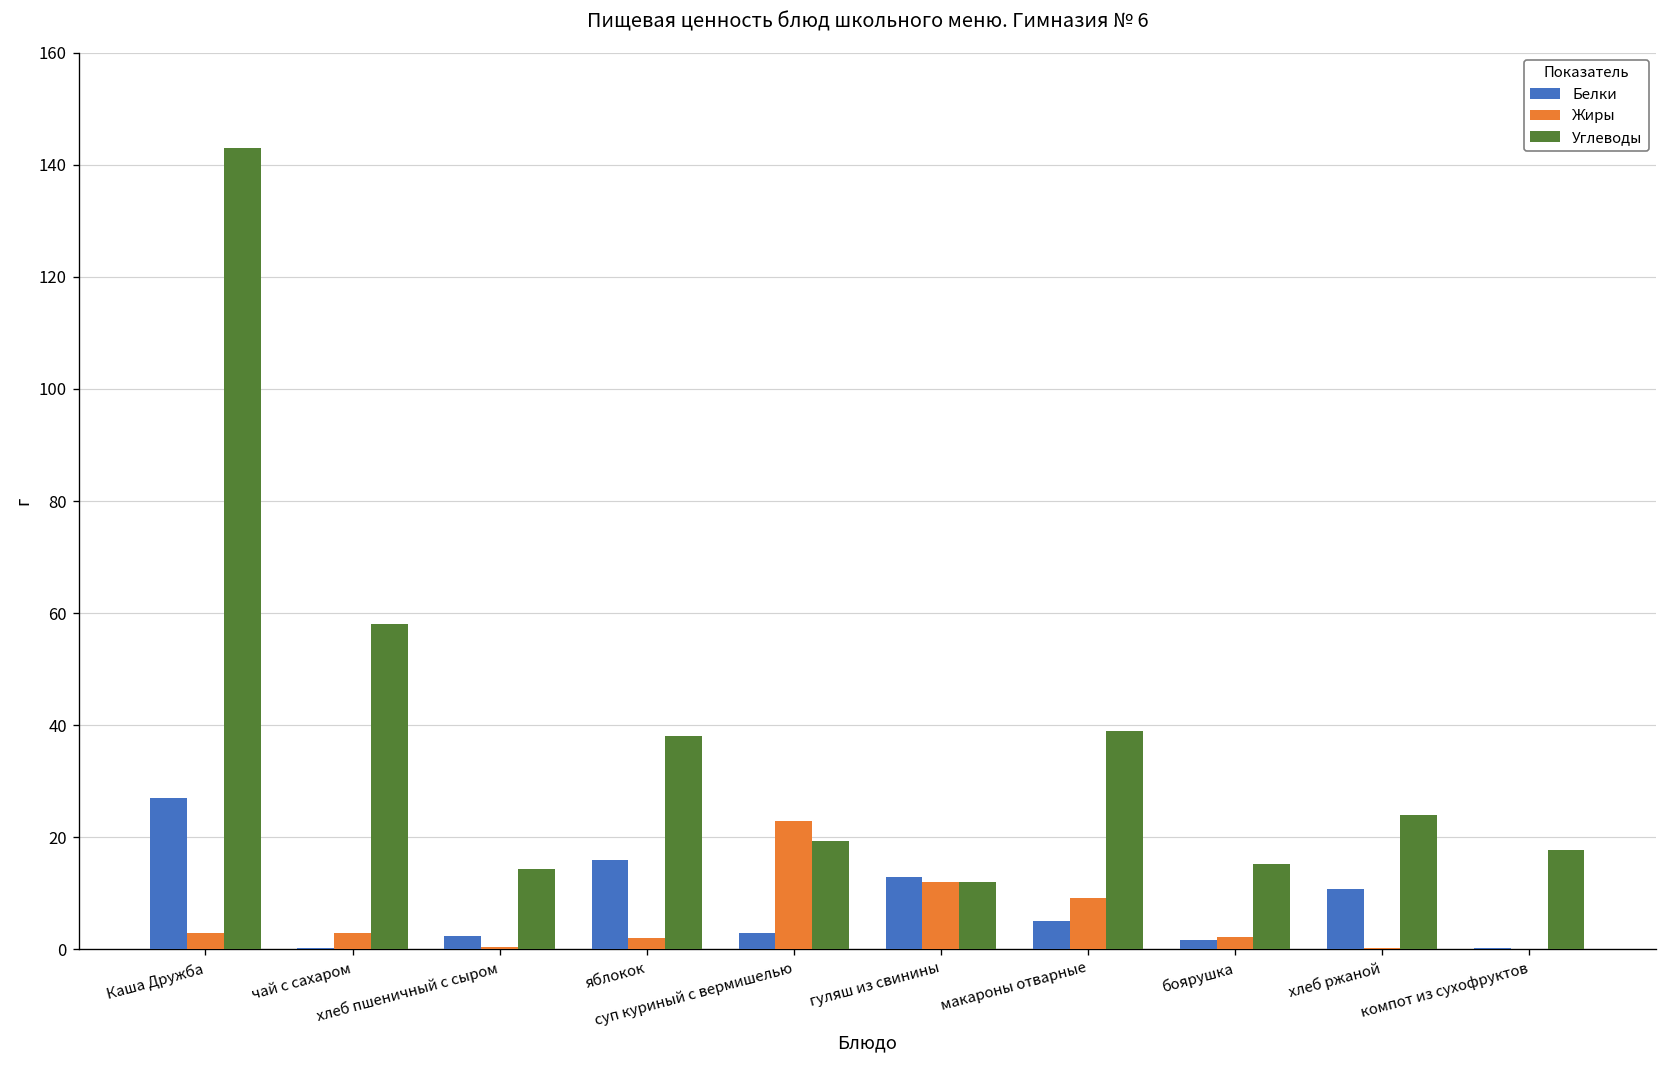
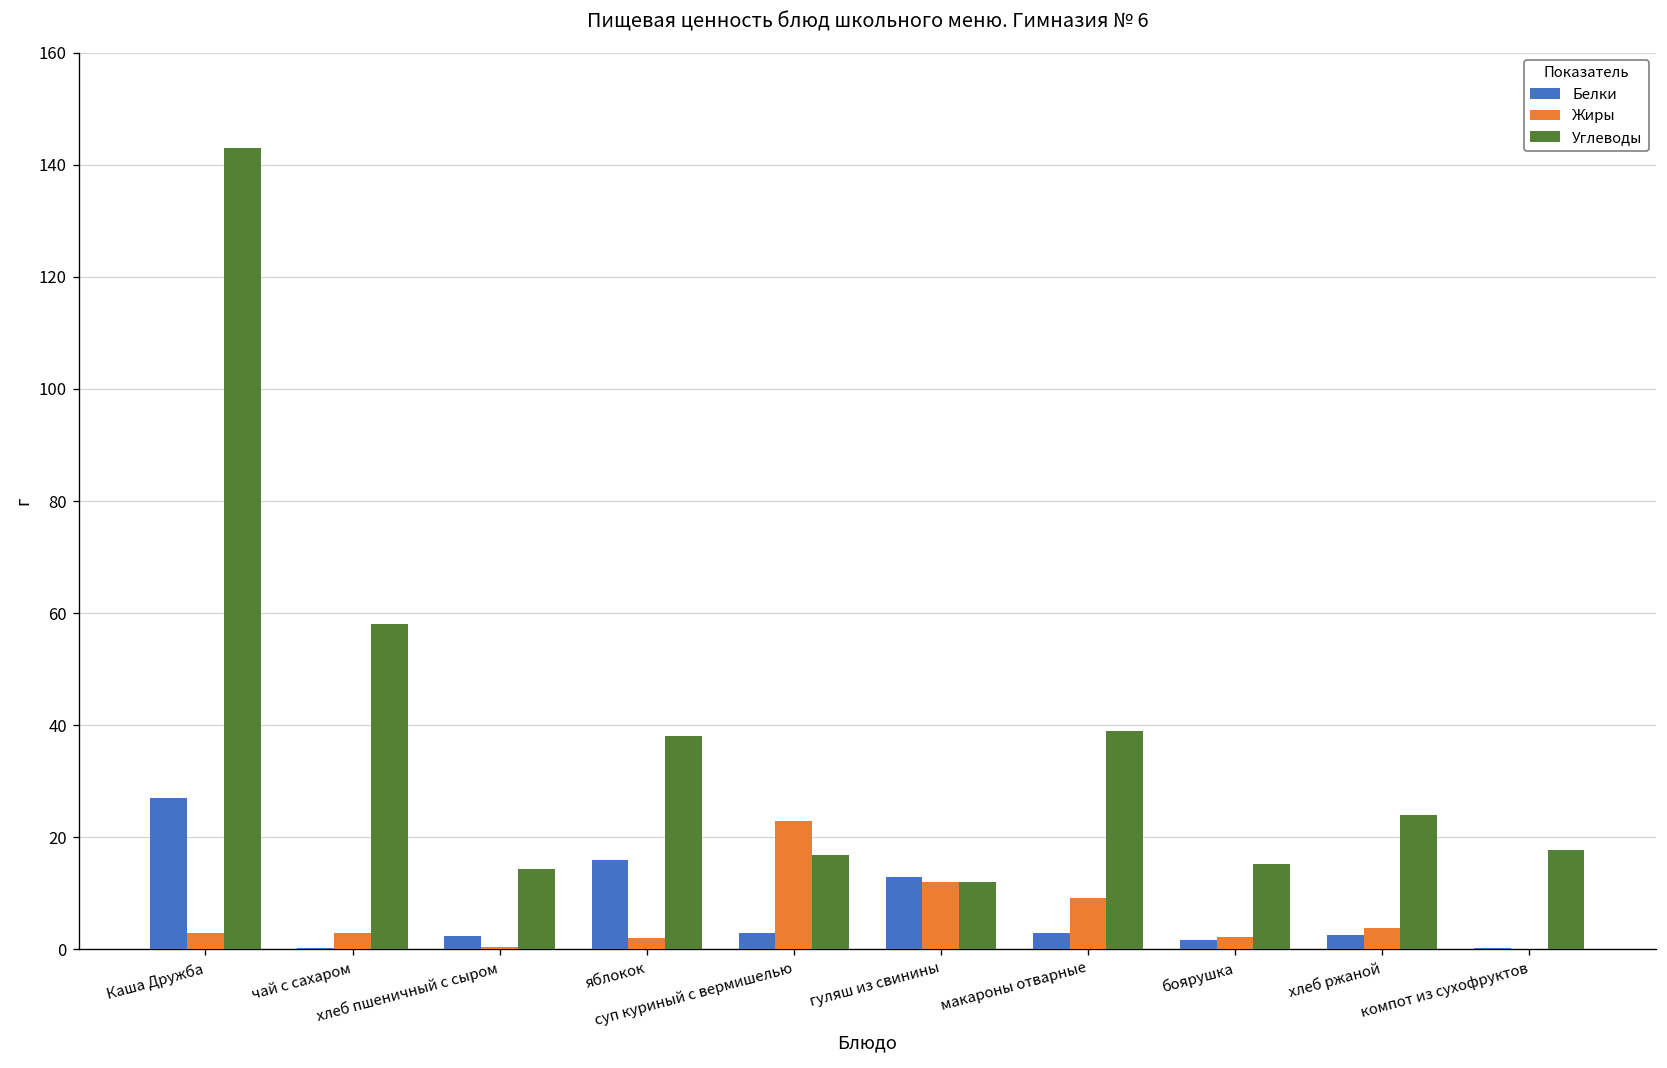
Углеводы, суп куриный с вермишелью: 19 -> 17
Белки, макароны отварные: 5 -> 3
Белки, хлеб ржаной: 11 -> 3
Жиры, хлеб ржаной: 0 -> 4
